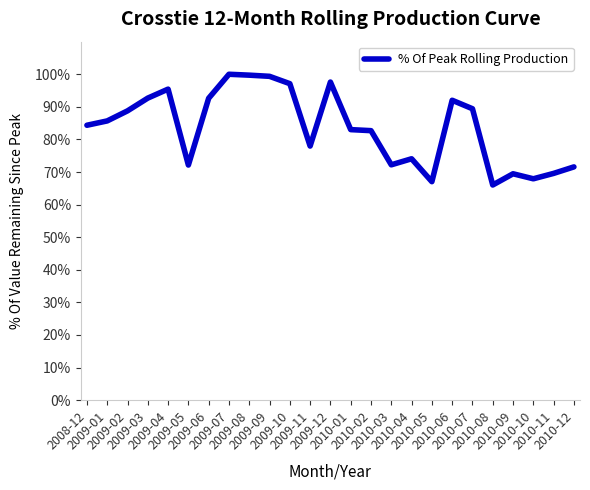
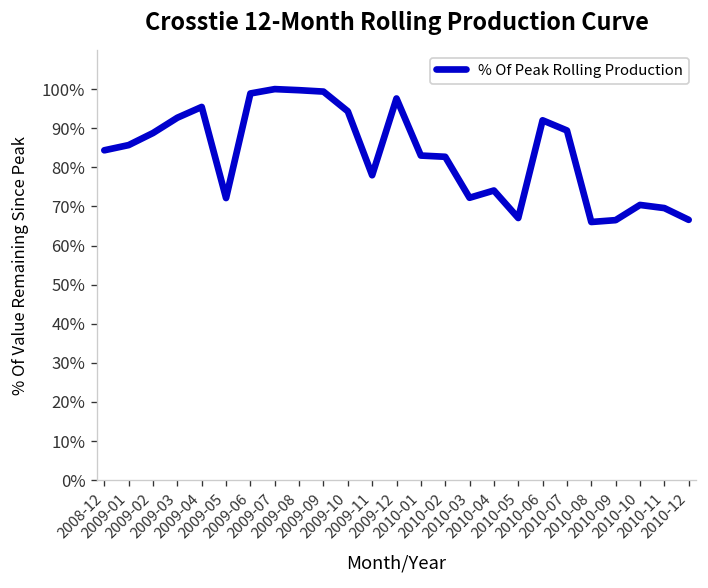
2009-06: 93% -> 99%
2009-10: 97% -> 94%
2010-09: 69% -> 66%
2010-10: 68% -> 70%
2010-12: 72% -> 67%
